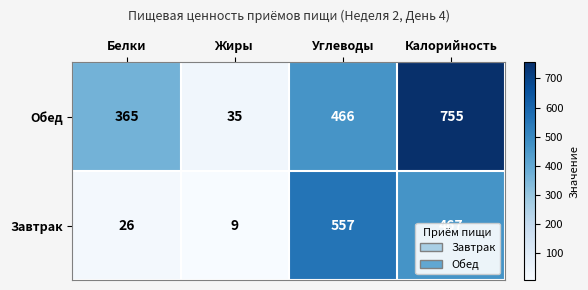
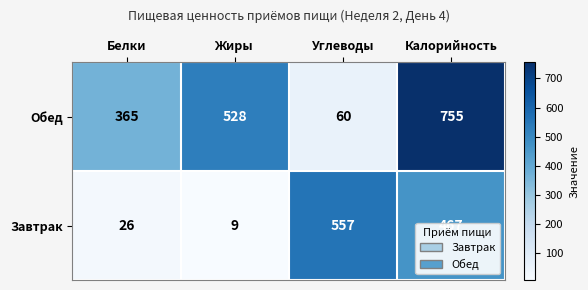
Обед, Жиры: 35 -> 528
Обед, Углеводы: 466 -> 60
